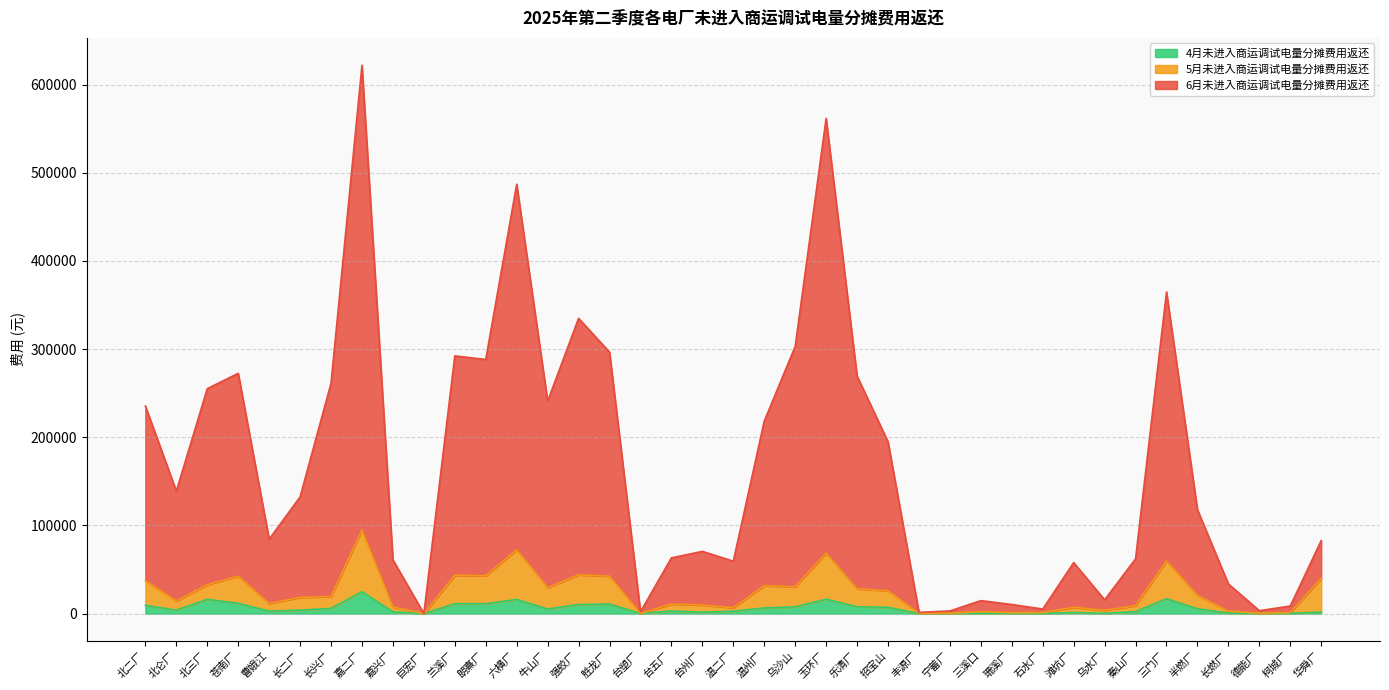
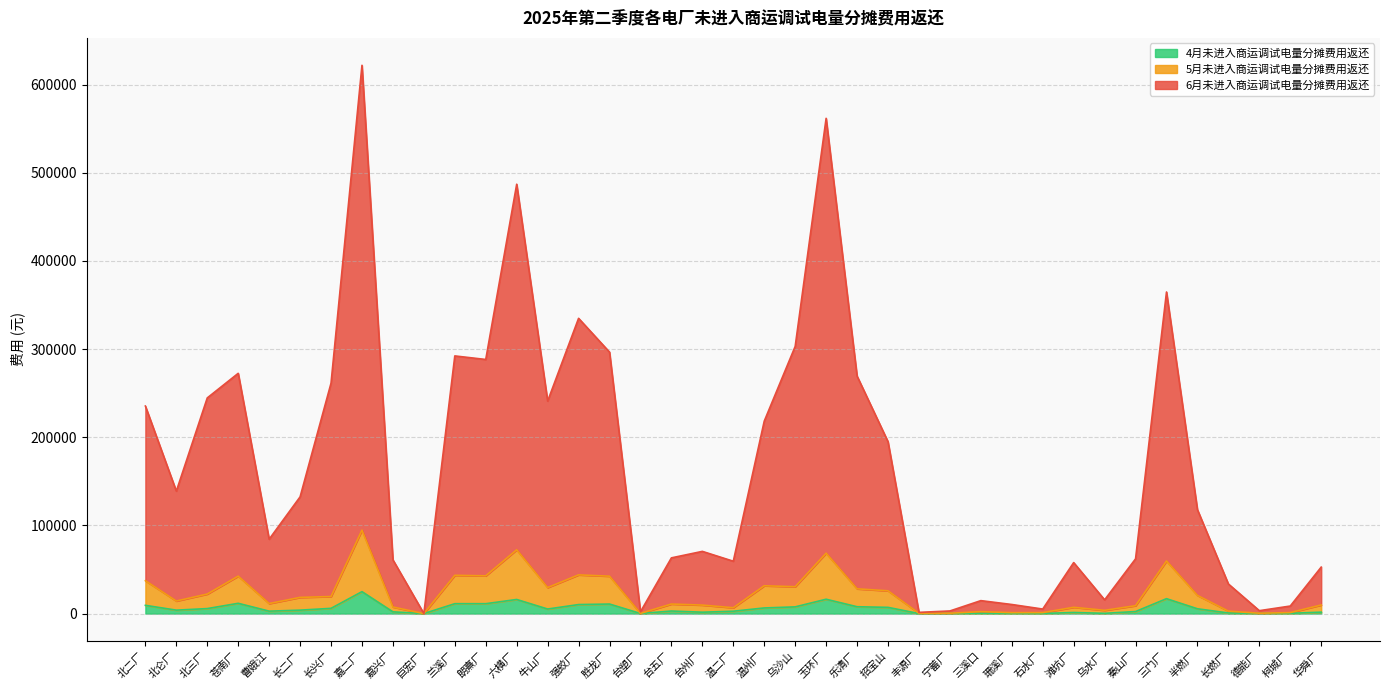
4月未进入商运调试电量分摊费用返还, 北三厂: 20000 -> 10000
5月未进入商运调试电量分摊费用返还, 华舜厂: 40000 -> 10000
